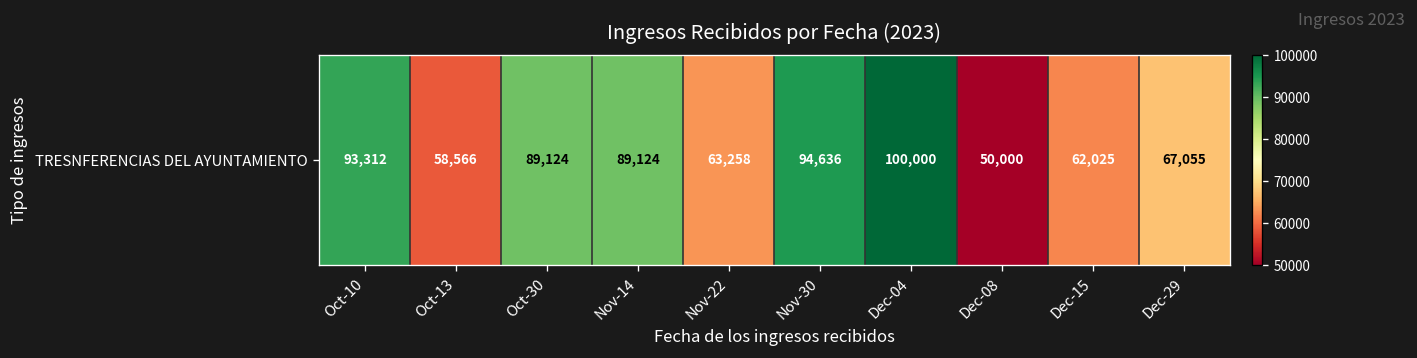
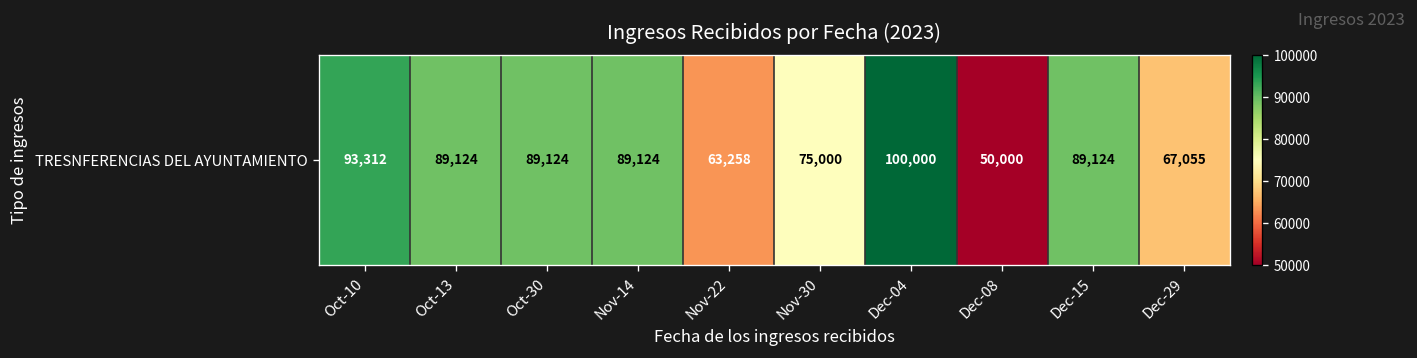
TRESNFERENCIAS DEL AYUNTAMIENTO, Oct-13: 58,566 -> 89,124
TRESNFERENCIAS DEL AYUNTAMIENTO, Nov-30: 94,636 -> 75,000
TRESNFERENCIAS DEL AYUNTAMIENTO, Dec-15: 62,025 -> 89,124
